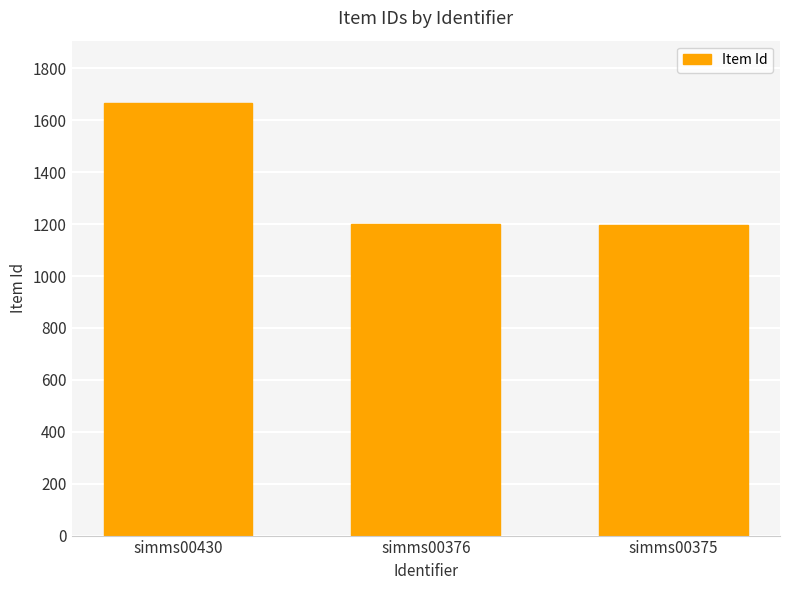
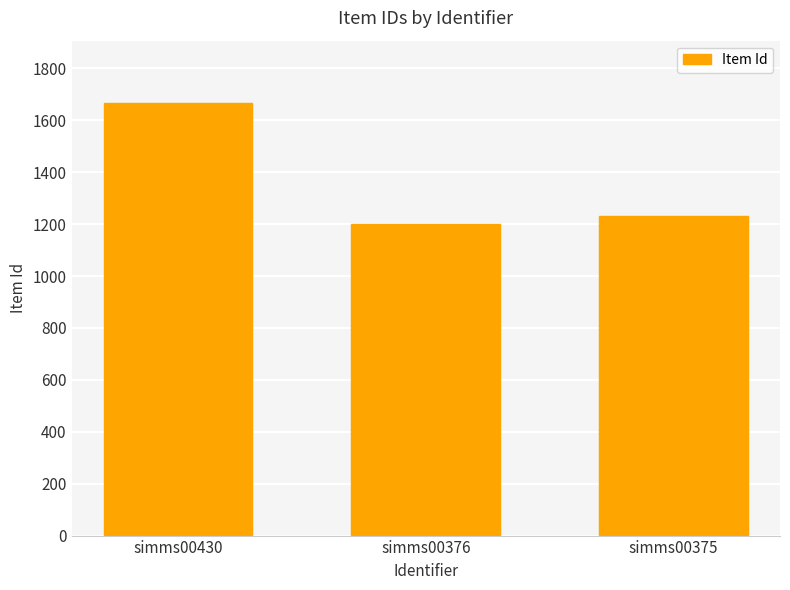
simms00375: 1200 -> 1230
